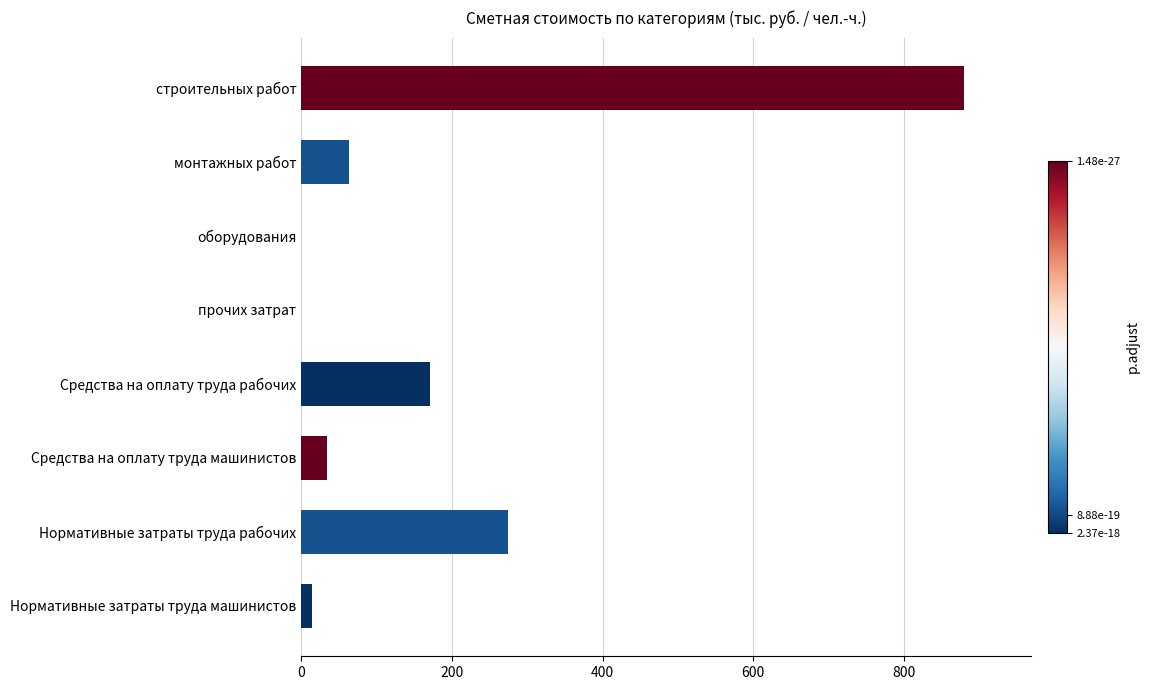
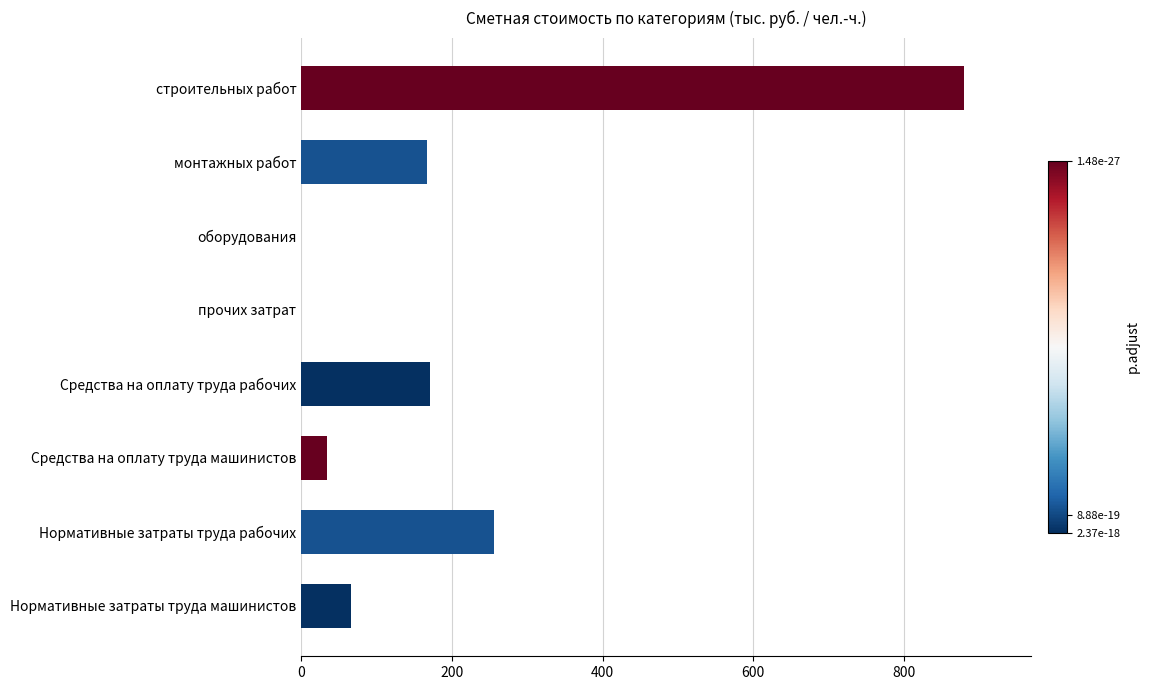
монтажных работ: 60 -> 170
Нормативные затраты труда рабочих: 270 -> 260
Нормативные затраты труда машинистов: 20 -> 70
